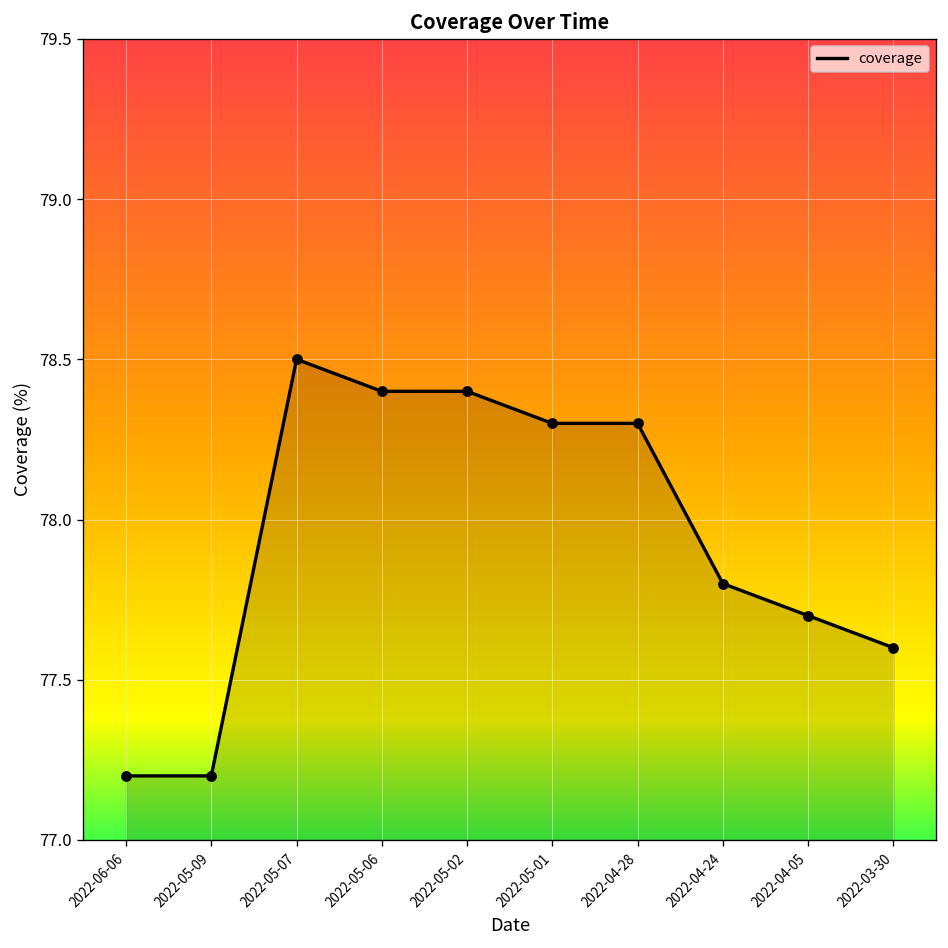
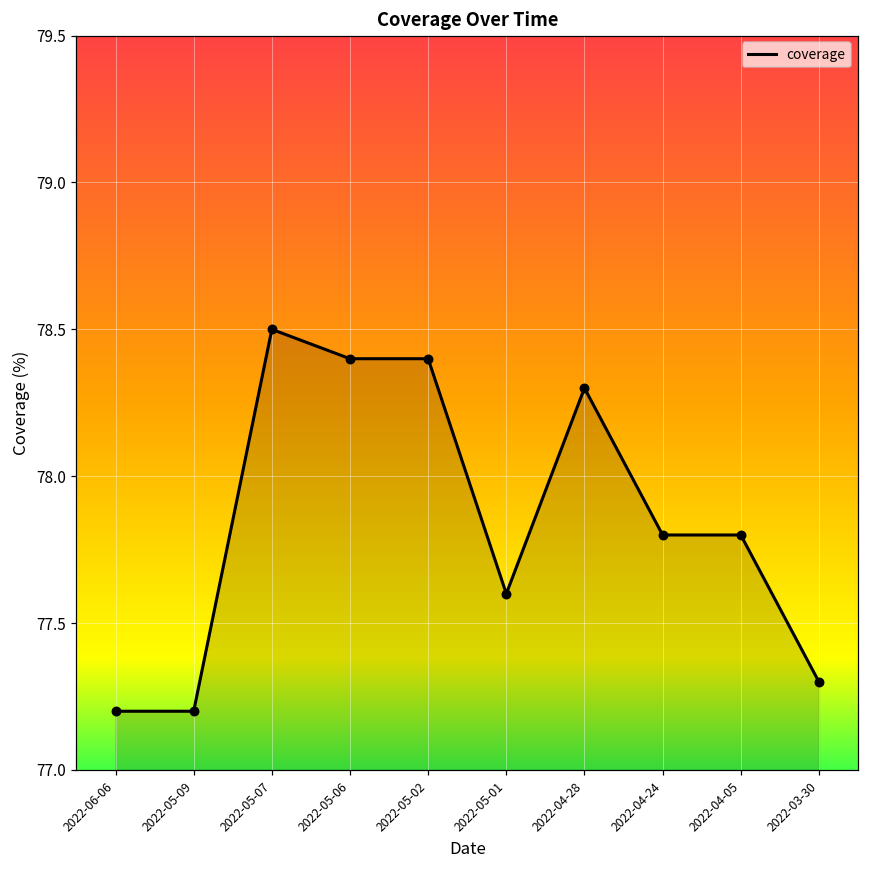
2022-05-01: 78.3 -> 77.6
2022-04-05: 77.7 -> 77.8
2022-03-30: 77.6 -> 77.3
